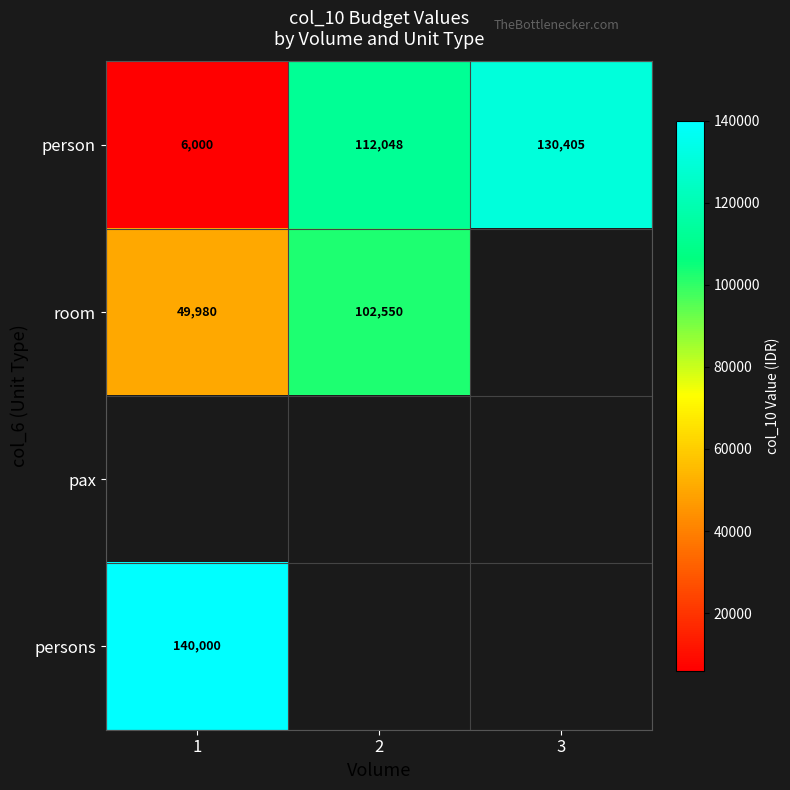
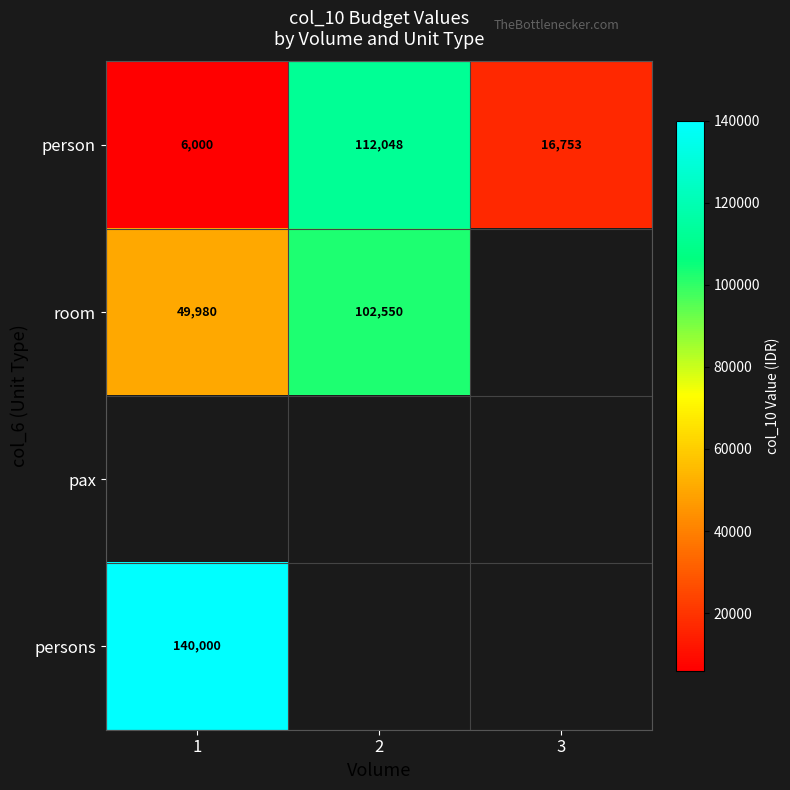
person, 3: 130,405 -> 16,753
